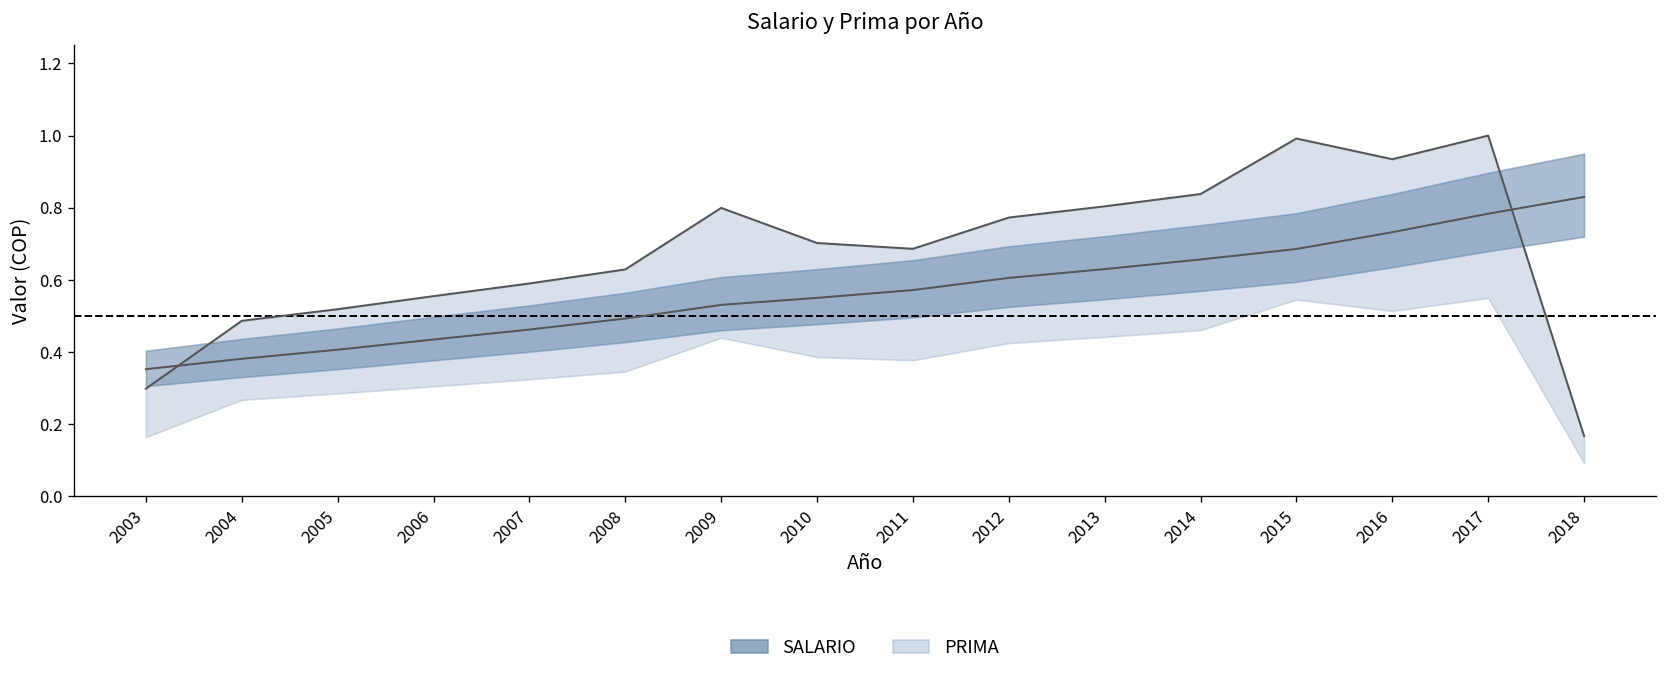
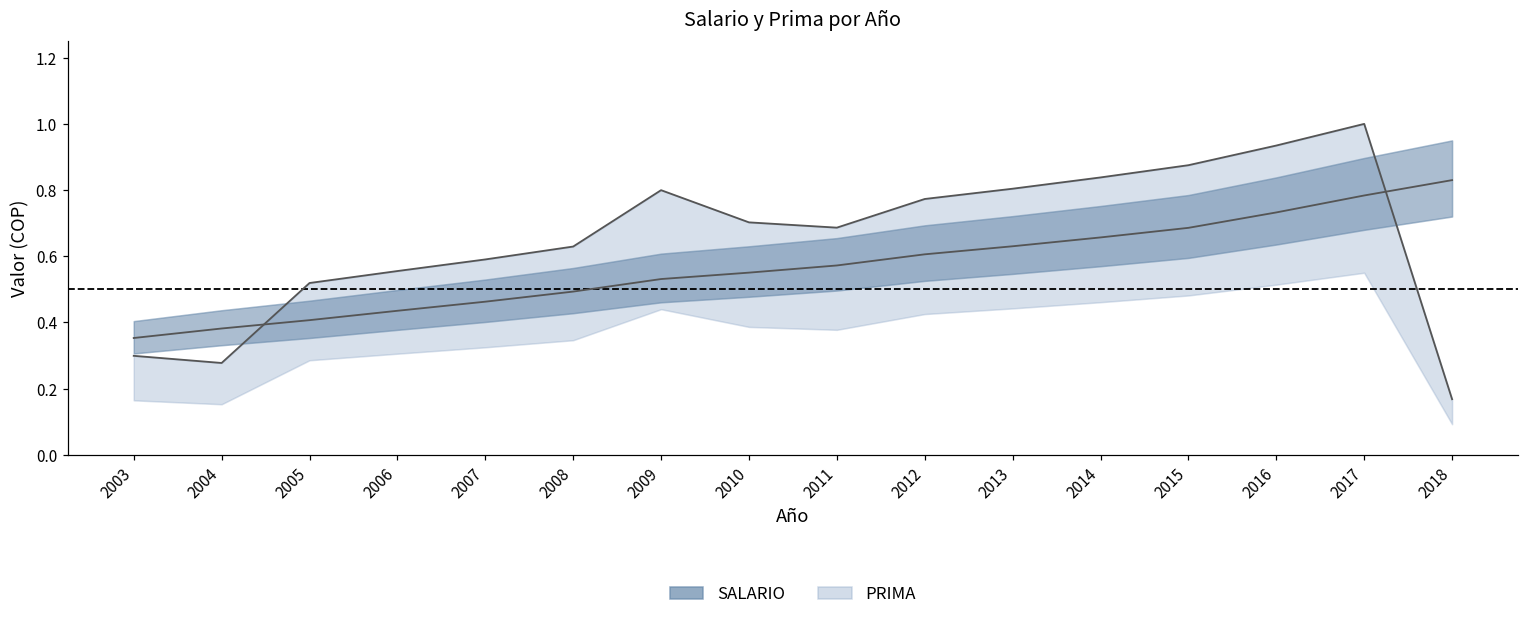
PRIMA, 2004: 0.49 -> 0.28
PRIMA, 2015: 0.99 -> 0.88
